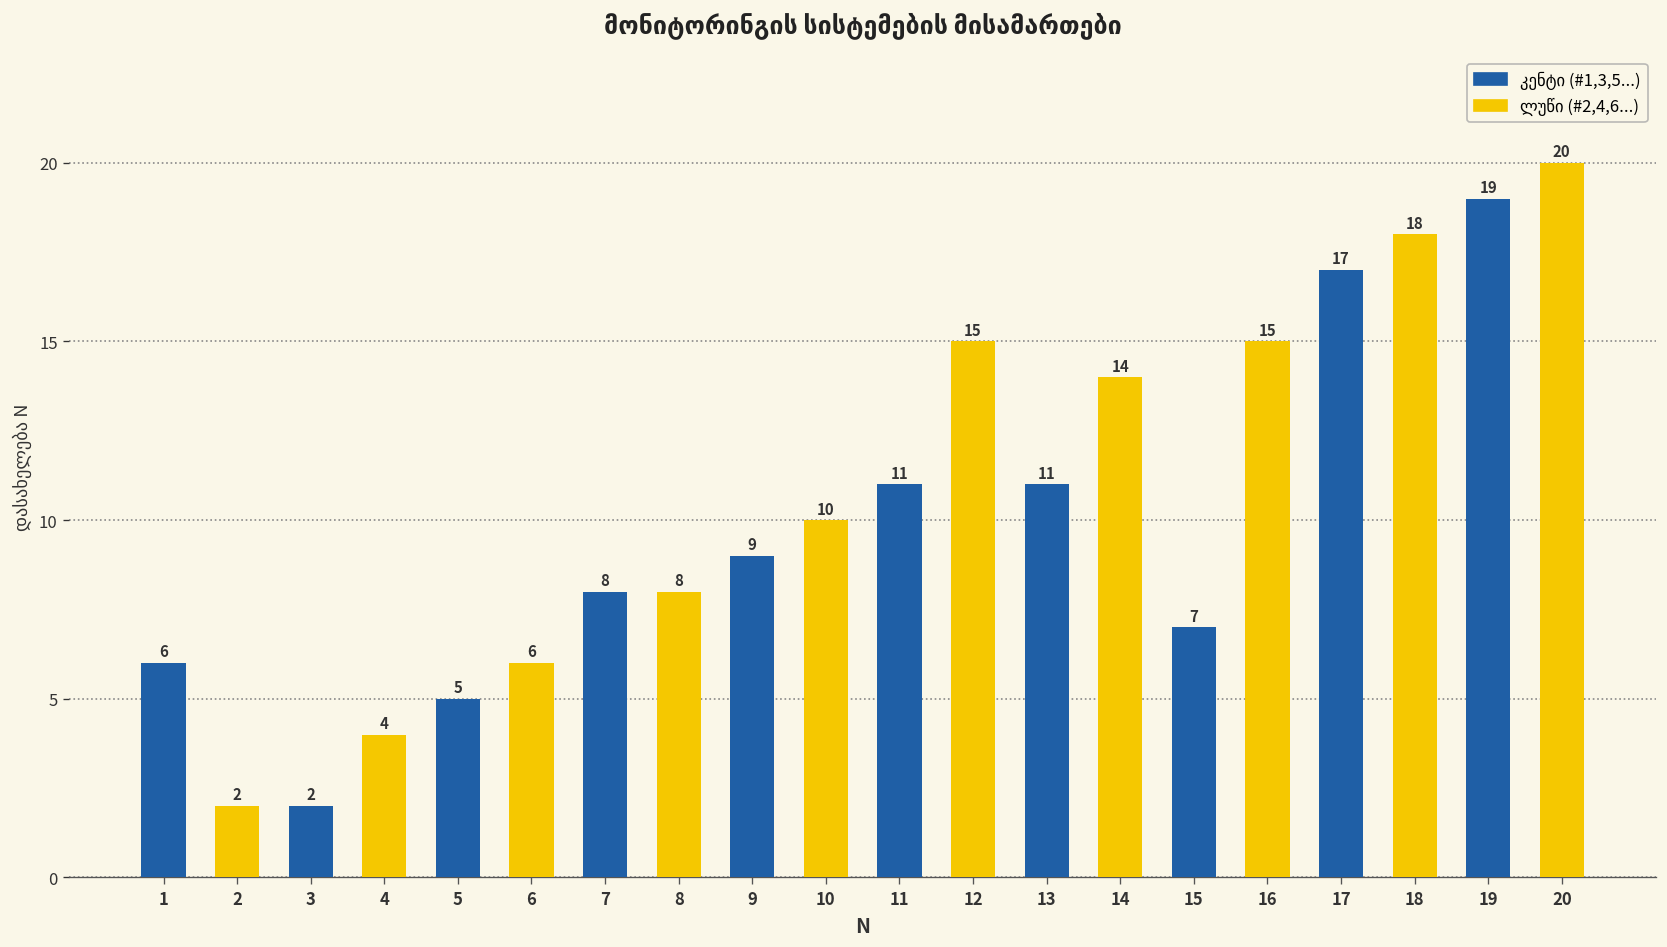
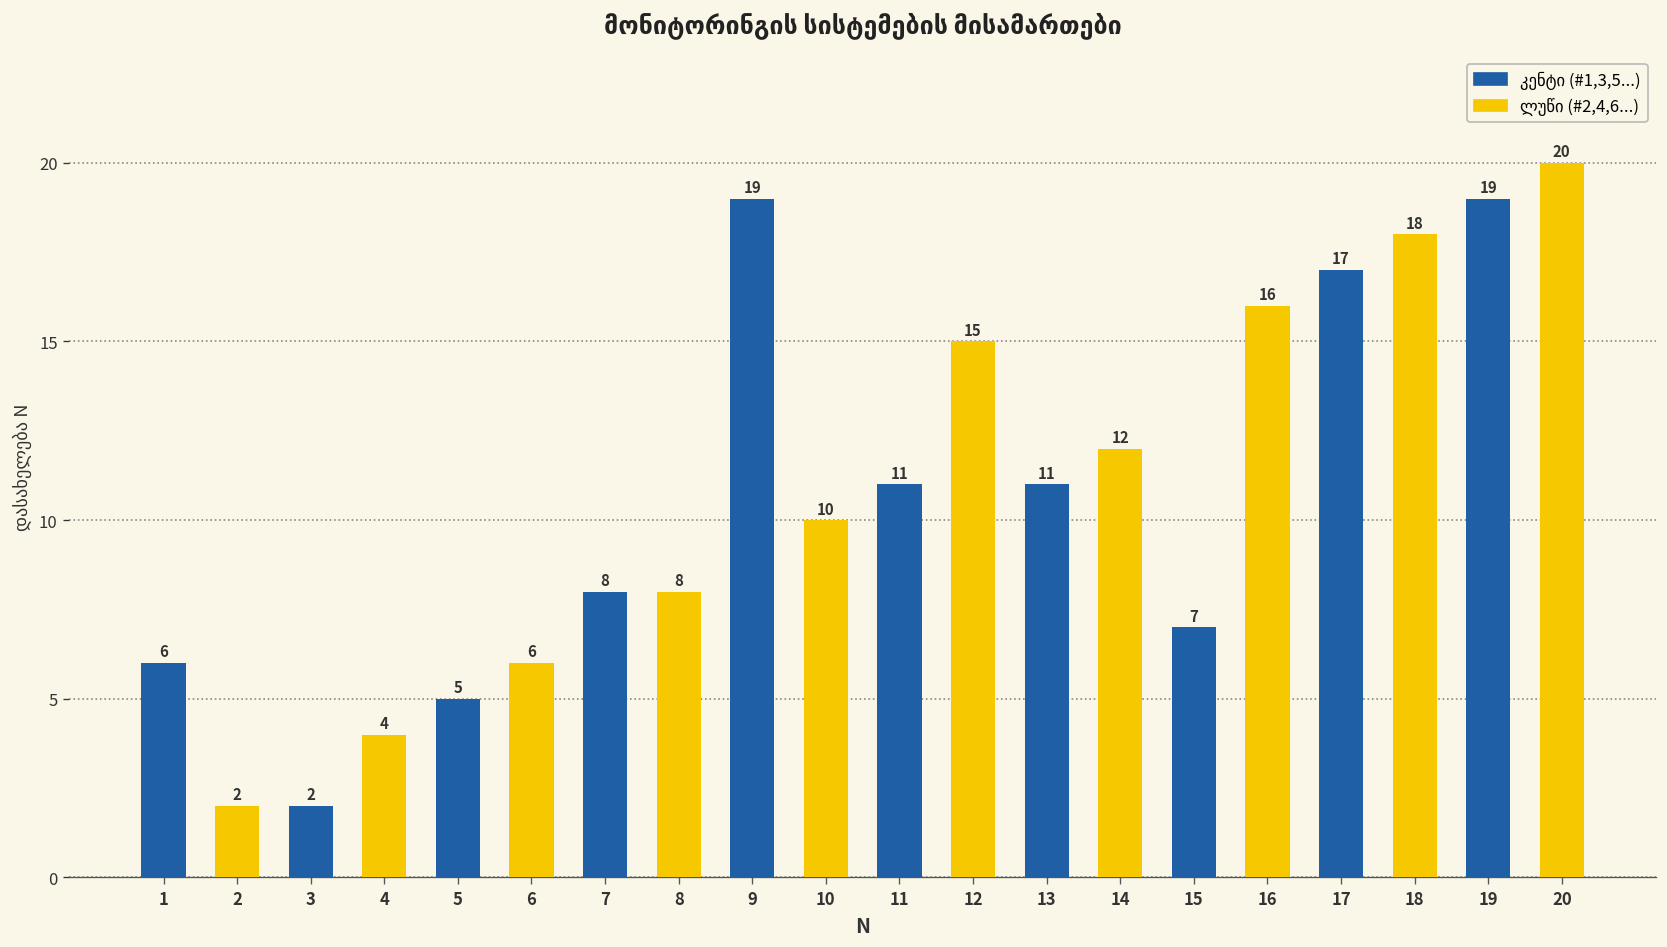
9: 9 -> 19
14: 14 -> 12
16: 15 -> 16
